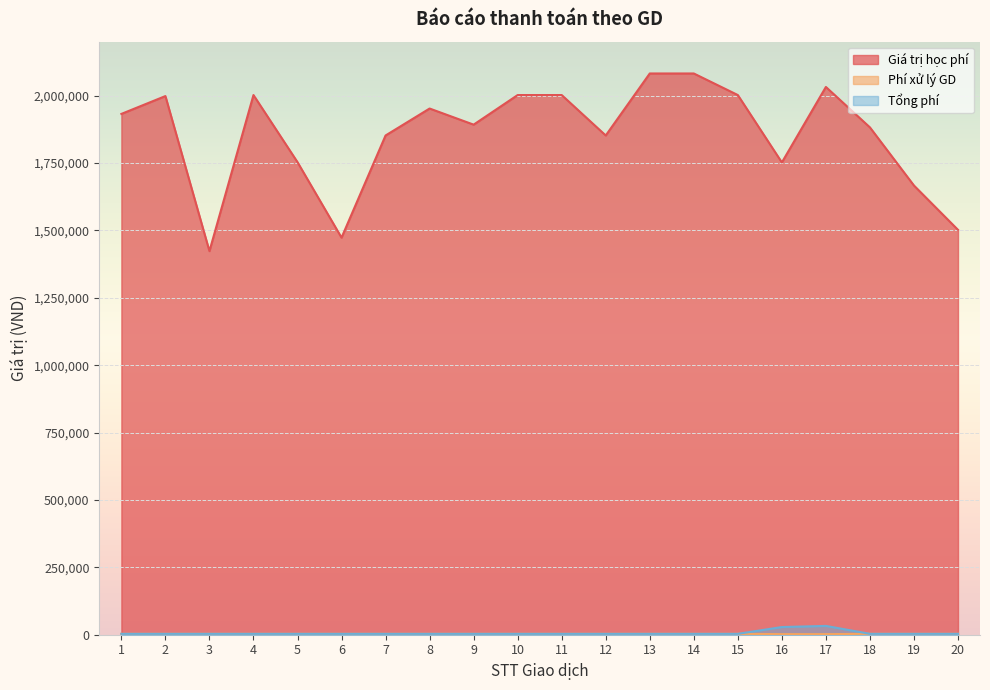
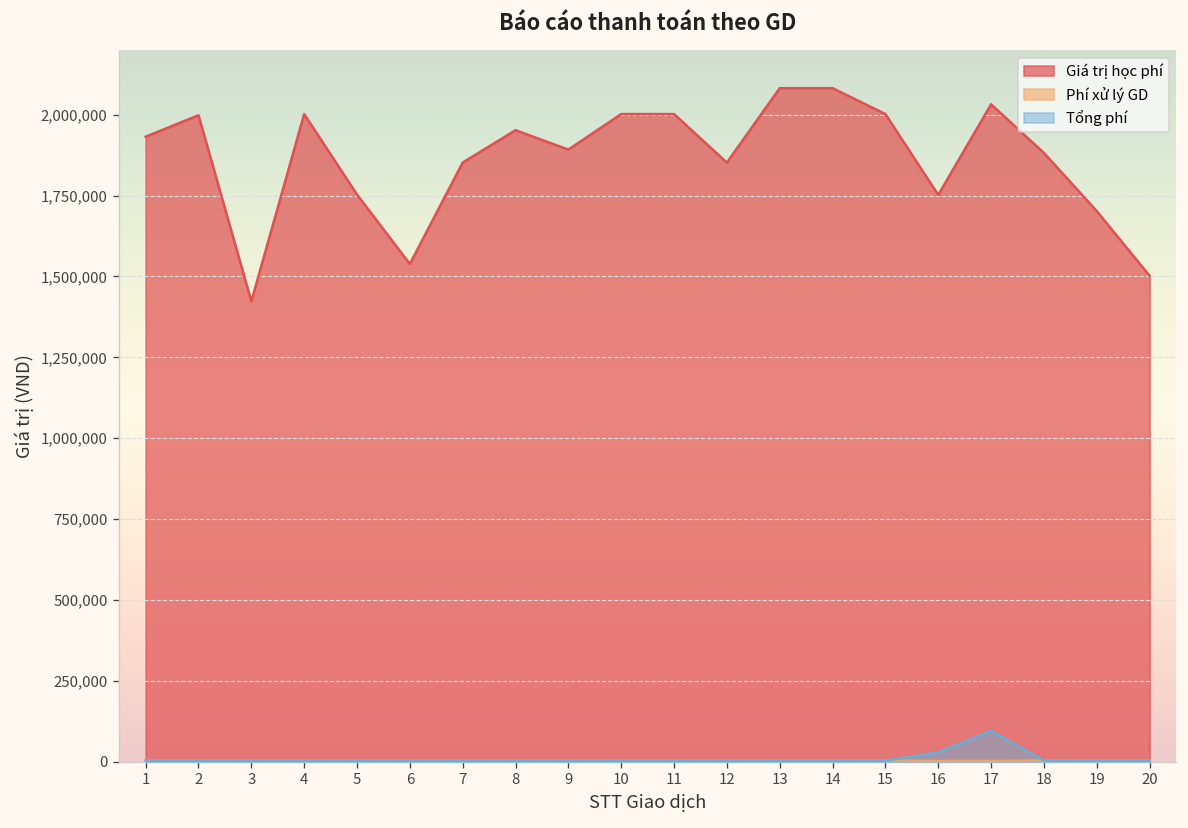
Giá trị học phí, 6: 1,470,000 -> 1,540,000
Tổng phí, 17: 30,000 -> 90,000
Giá trị học phí, 19: 1,670,000 -> 1,700,000
